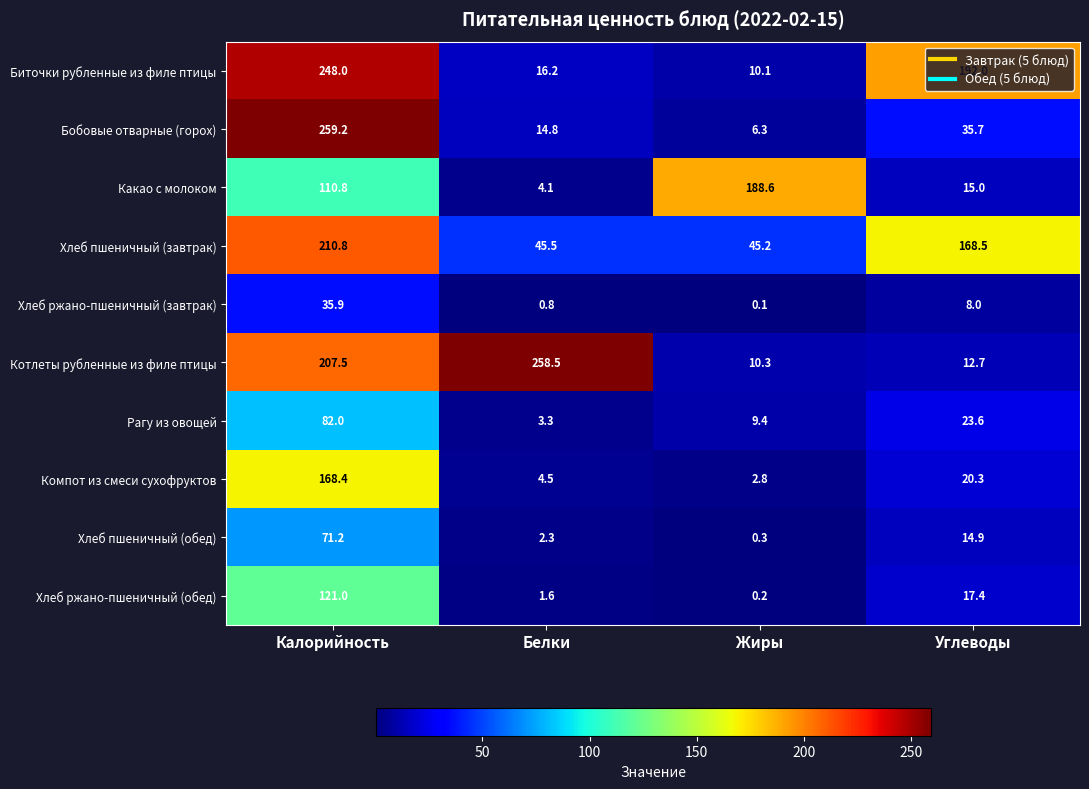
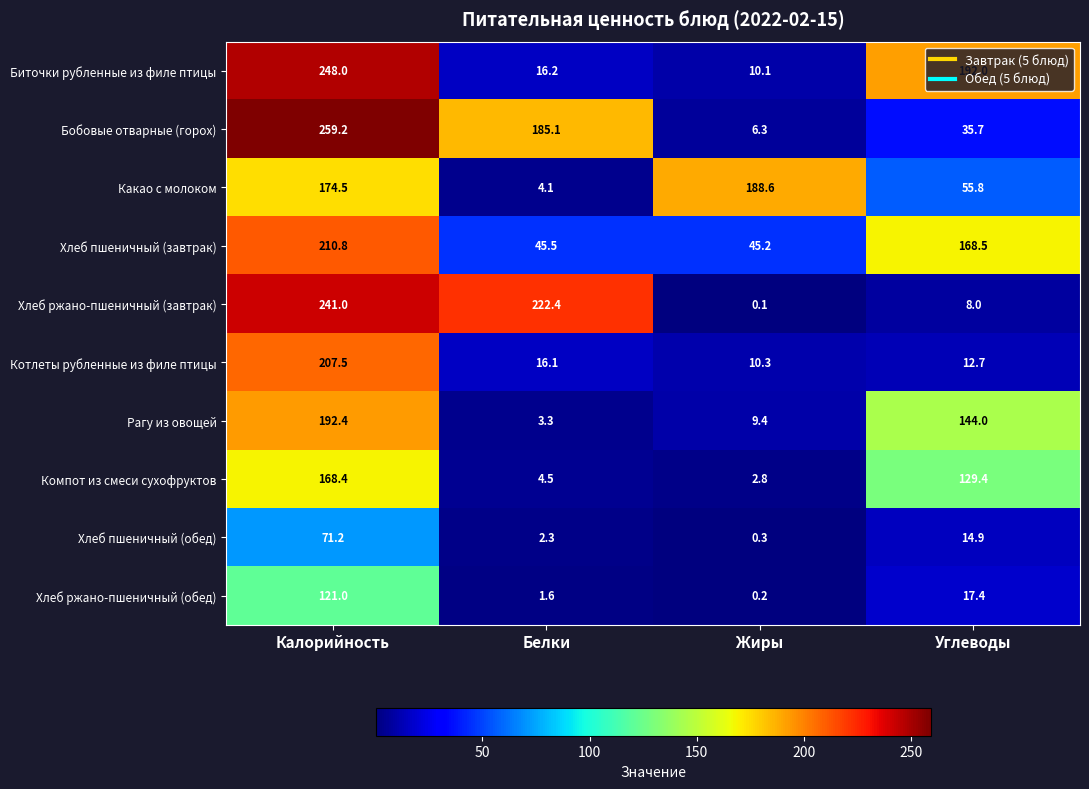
Бобовые отварные (горох), Белки: 14.8 -> 185.1
Какао с молоком, Калорийность: 110.8 -> 174.5
Какао с молоком, Углеводы: 15.0 -> 55.8
Хлеб ржано-пшеничный (завтрак), Калорийность: 35.9 -> 241.0
Хлеб ржано-пшеничный (завтрак), Белки: 0.8 -> 222.4
Котлеты рубленные из филе птицы, Белки: 258.5 -> 16.1
Рагу из овощей, Калорийность: 82.0 -> 192.4
Рагу из овощей, Углеводы: 23.6 -> 144.0
Компот из смеси сухофруктов, Углеводы: 20.3 -> 129.4
